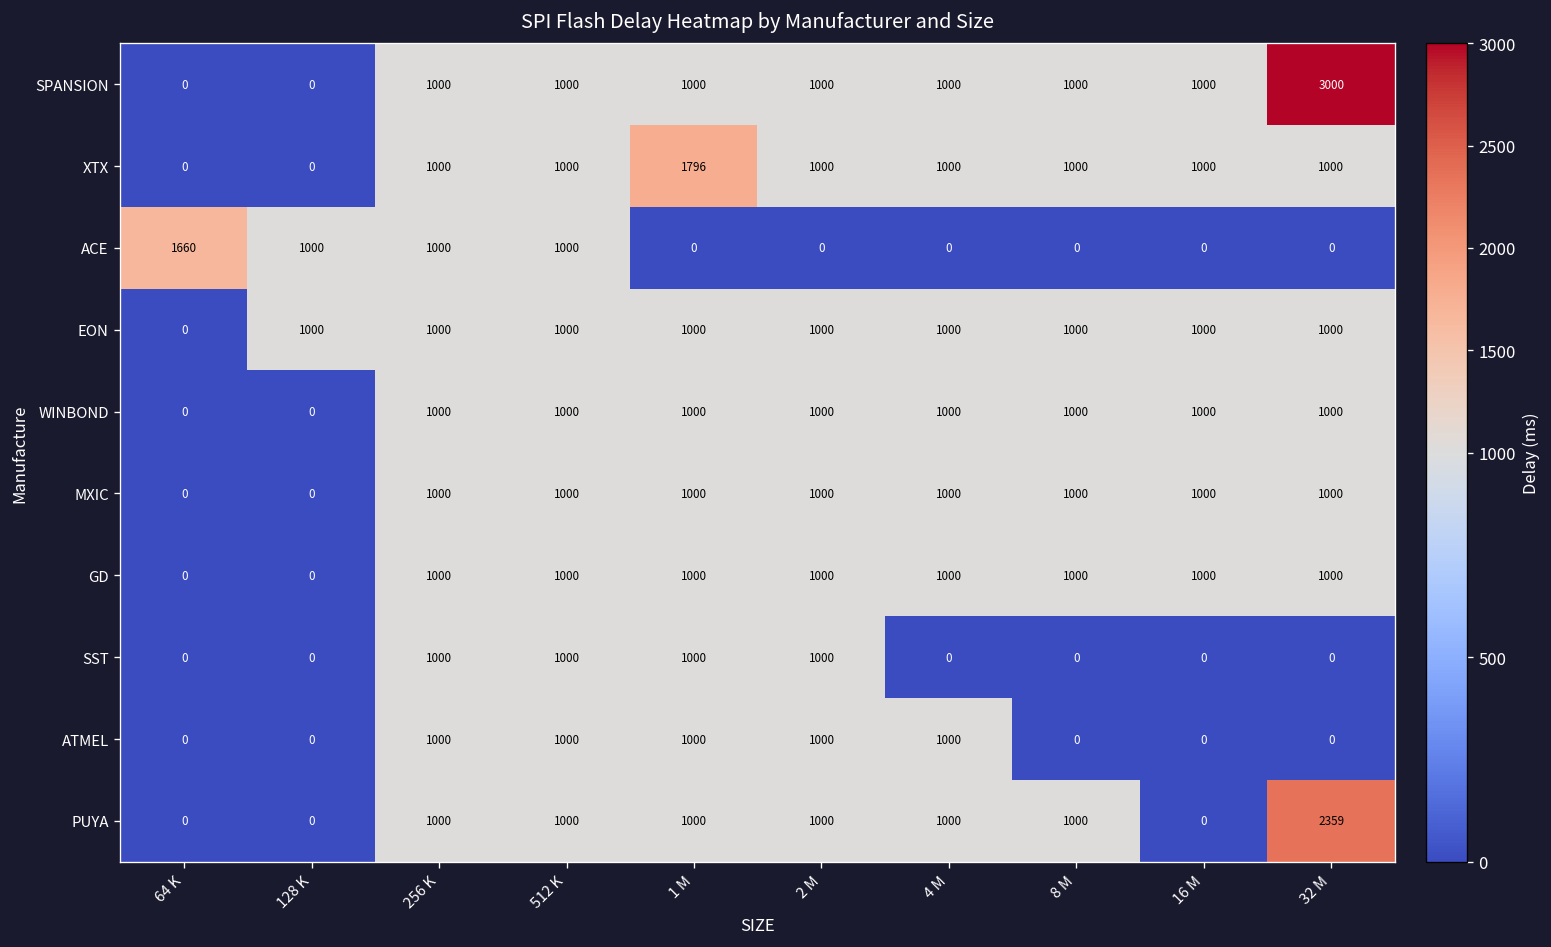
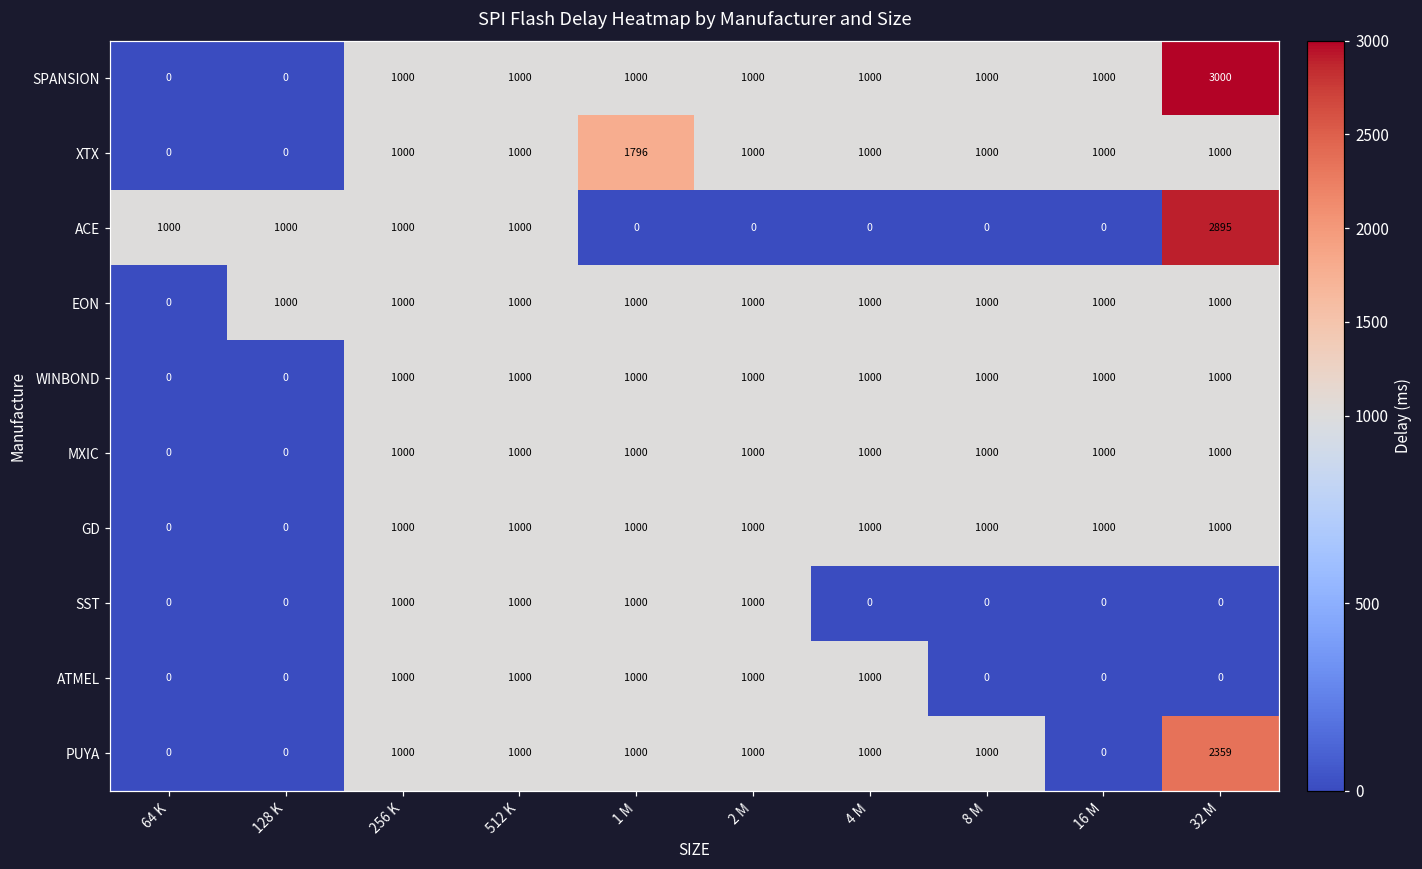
ACE, 64 K: 1660 -> 1000
ACE, 32 M: 0 -> 2895
